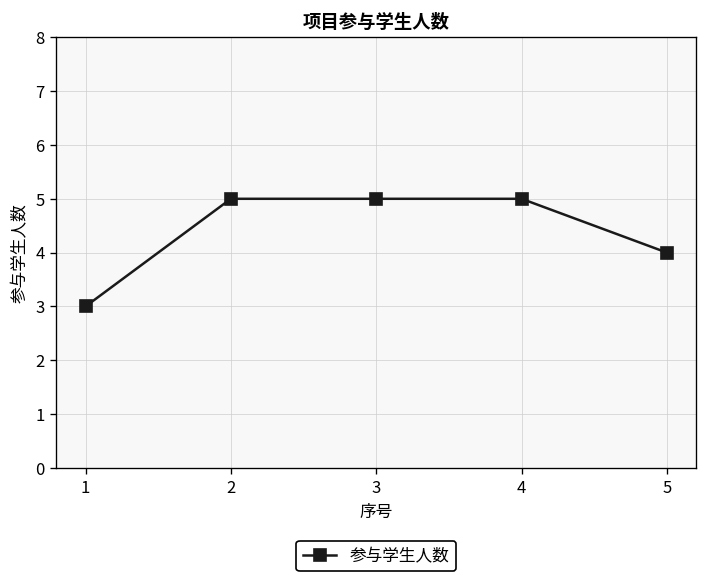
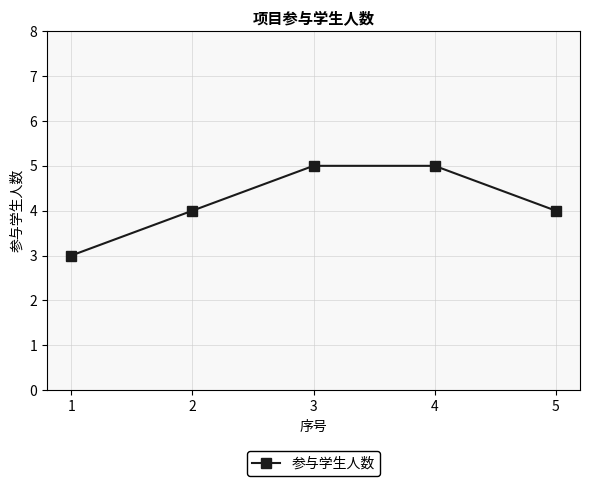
2: 5 -> 4
